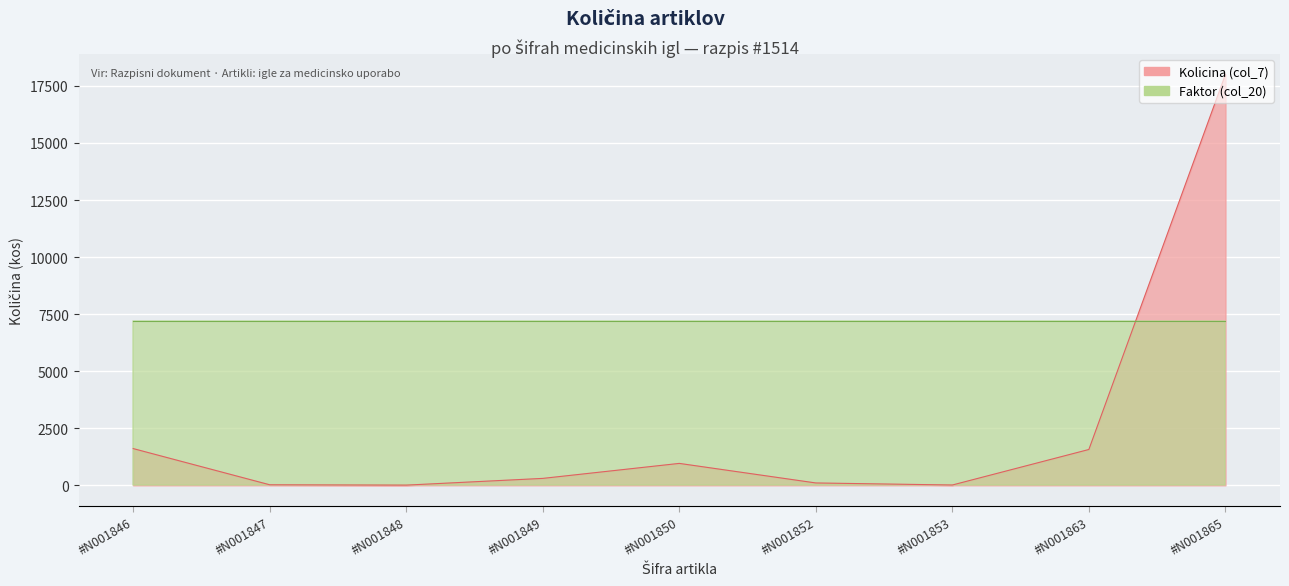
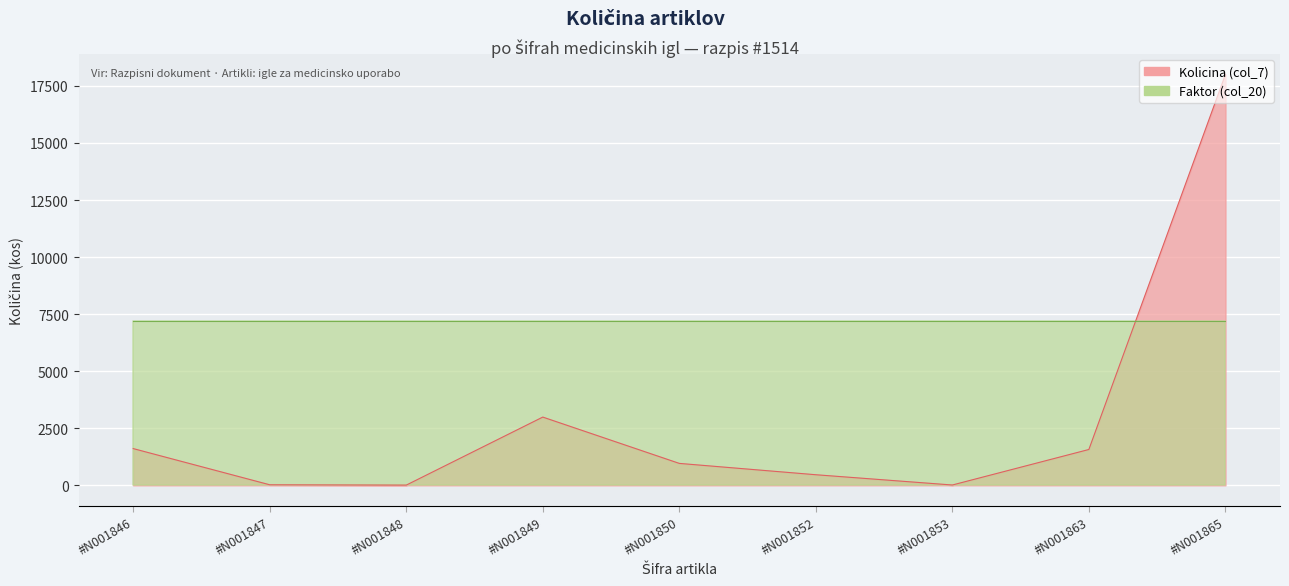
Kolicina (col_7), #N001849: 300 -> 3000
Kolicina (col_7), #N001852: 100 -> 500
